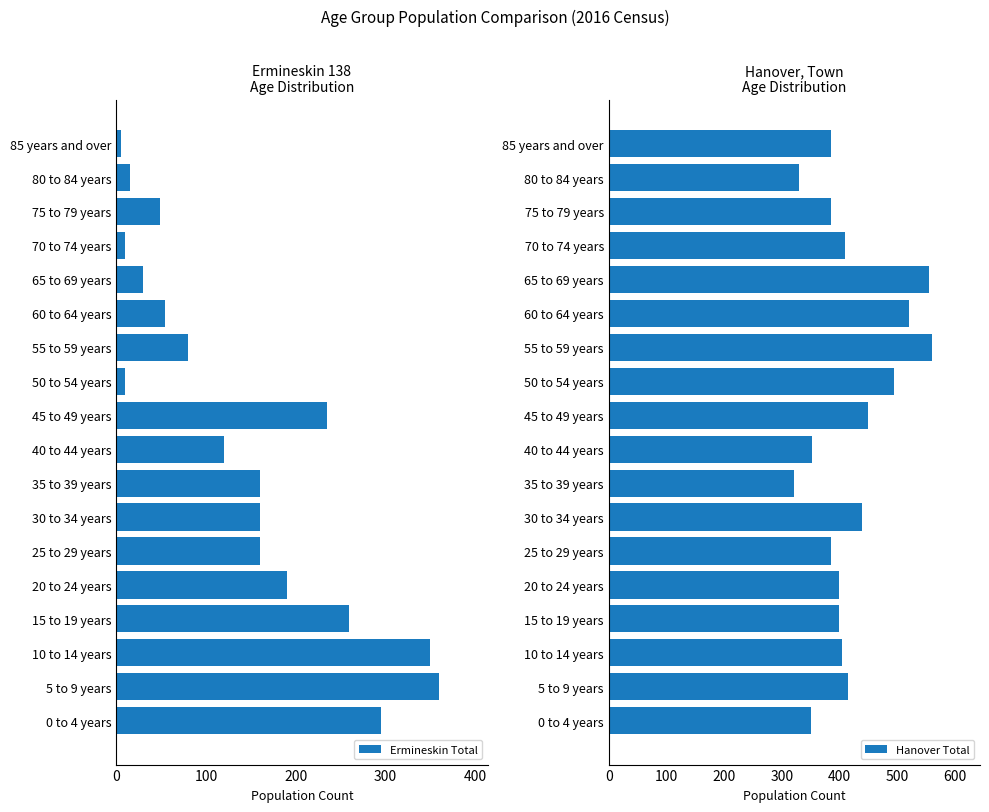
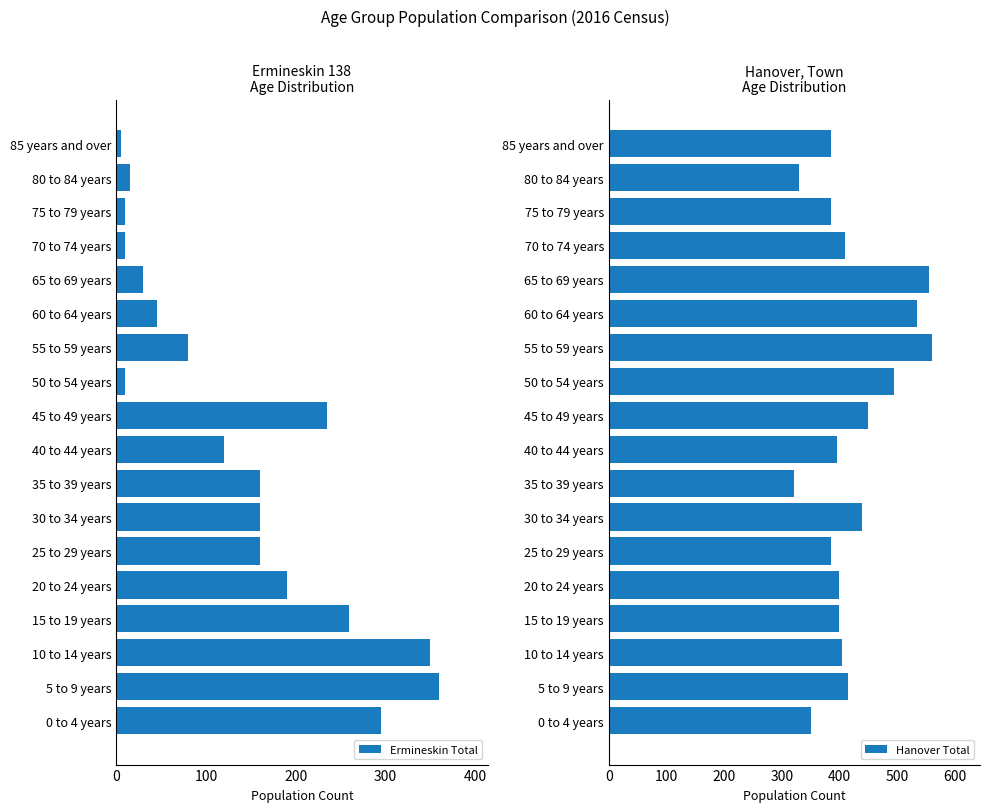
Ermineskin 138 Age Distribution, 75 to 79 years: 50 -> 10
Ermineskin 138 Age Distribution, 60 to 64 years: 54 -> 45
Hanover, Town Age Distribution, 60 to 64 years: 520 -> 540
Hanover, Town Age Distribution, 40 to 44 years: 350 -> 400
